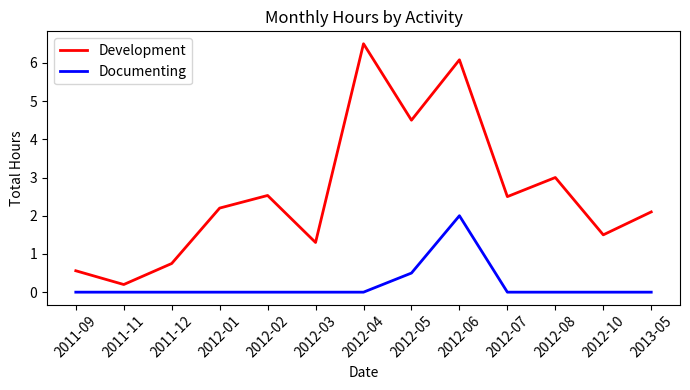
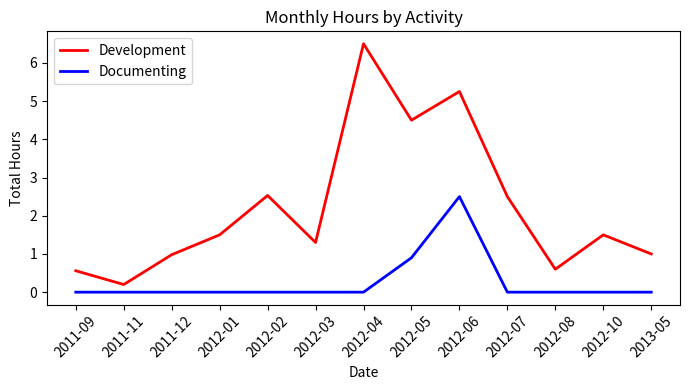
Development, 2011-12: 0.8 -> 1.0
Development, 2012-01: 2.2 -> 1.5
Documenting, 2012-05: 0.5 -> 0.9
Development, 2012-06: 6.1 -> 5.3
Documenting, 2012-06: 2.0 -> 2.5
Development, 2012-08: 3.0 -> 0.6
Development, 2013-05: 2.1 -> 1.0
